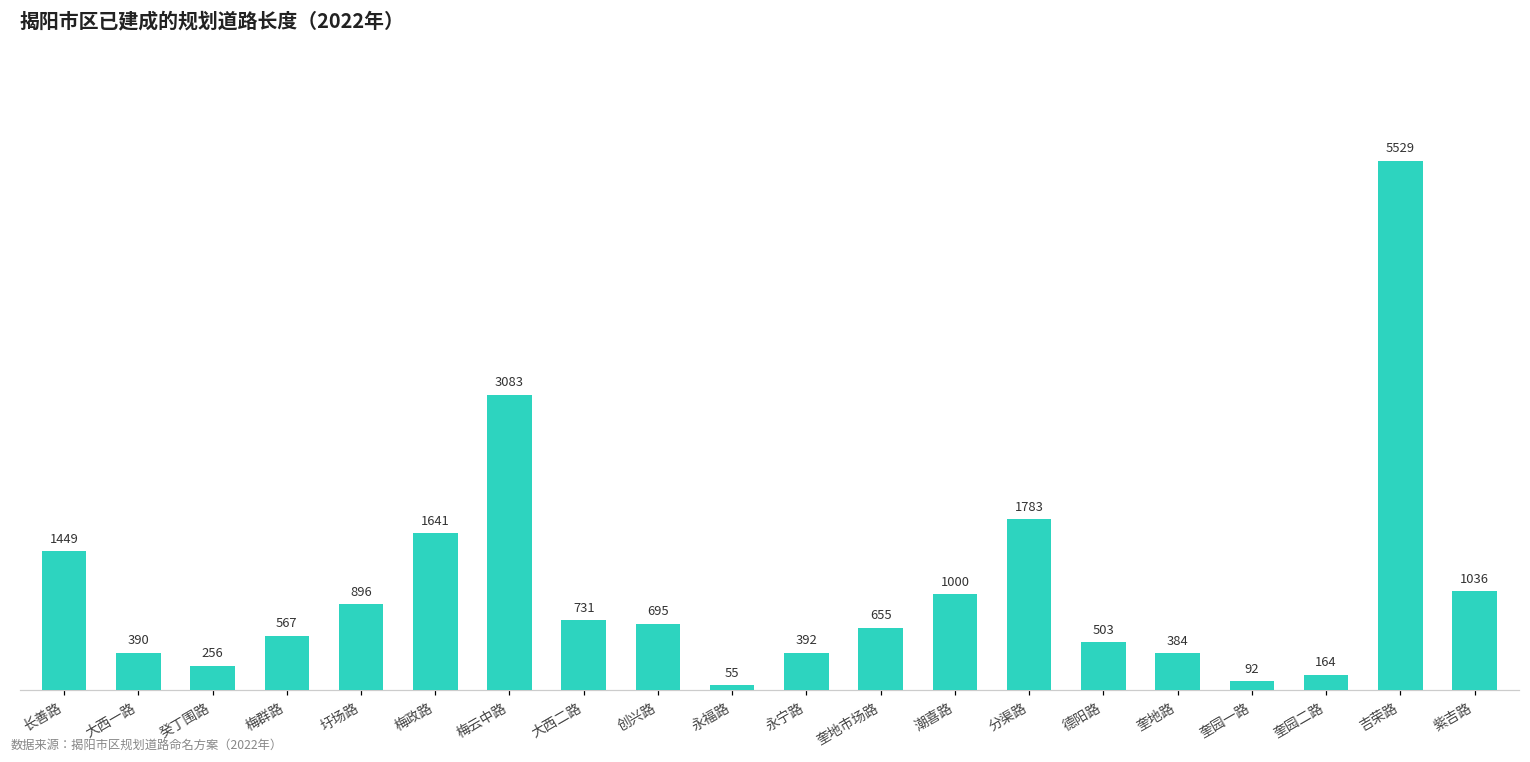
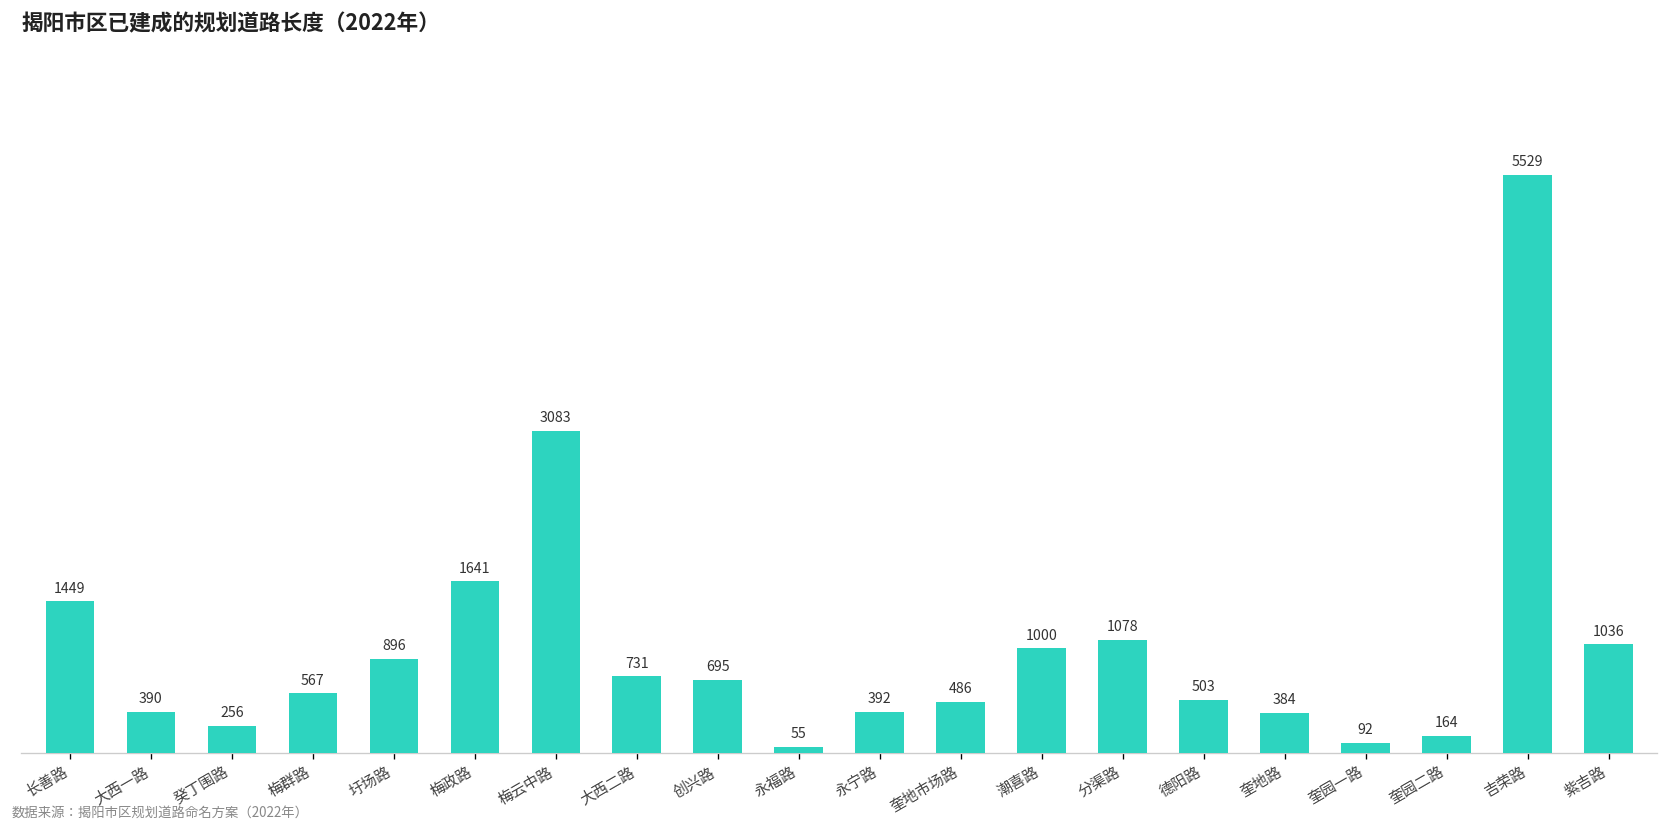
奎地市场路: 655 -> 486
分渠路: 1783 -> 1078
